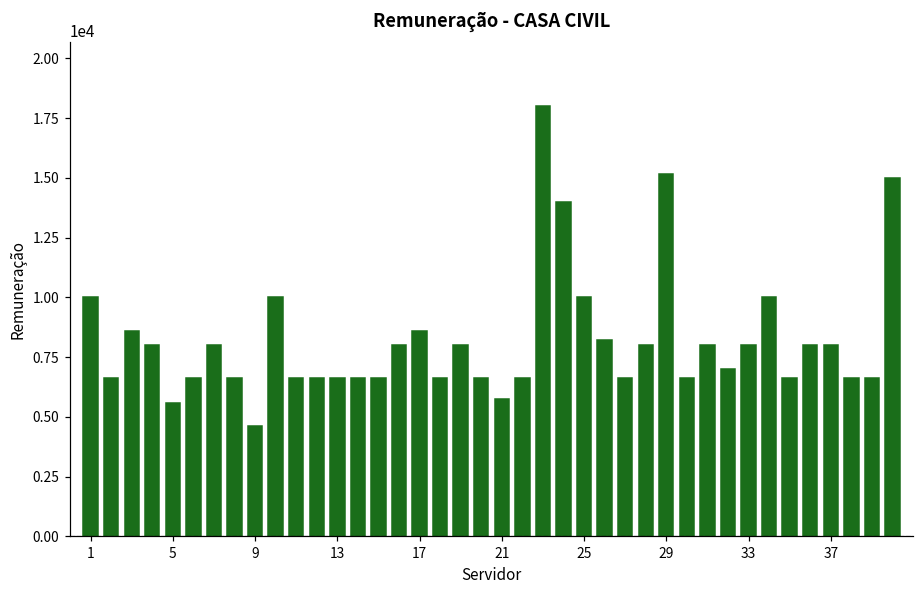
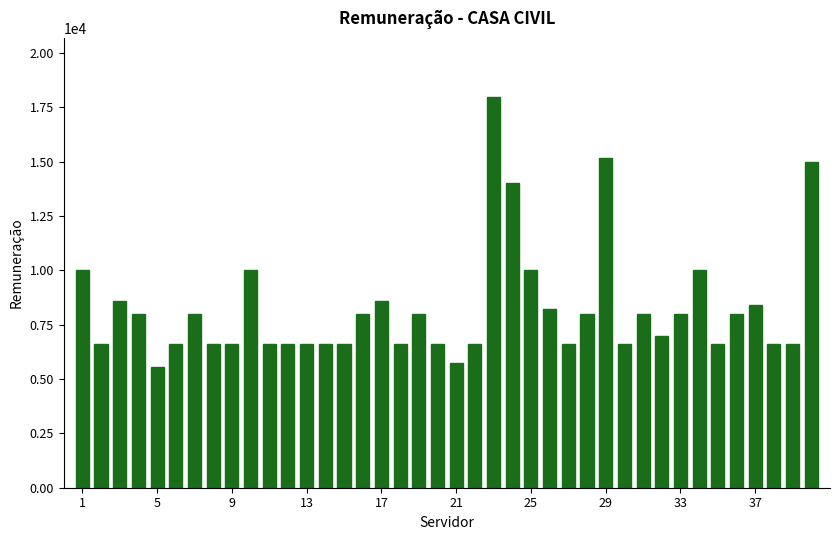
9: 4600 -> 6600
37: 8000 -> 8400
